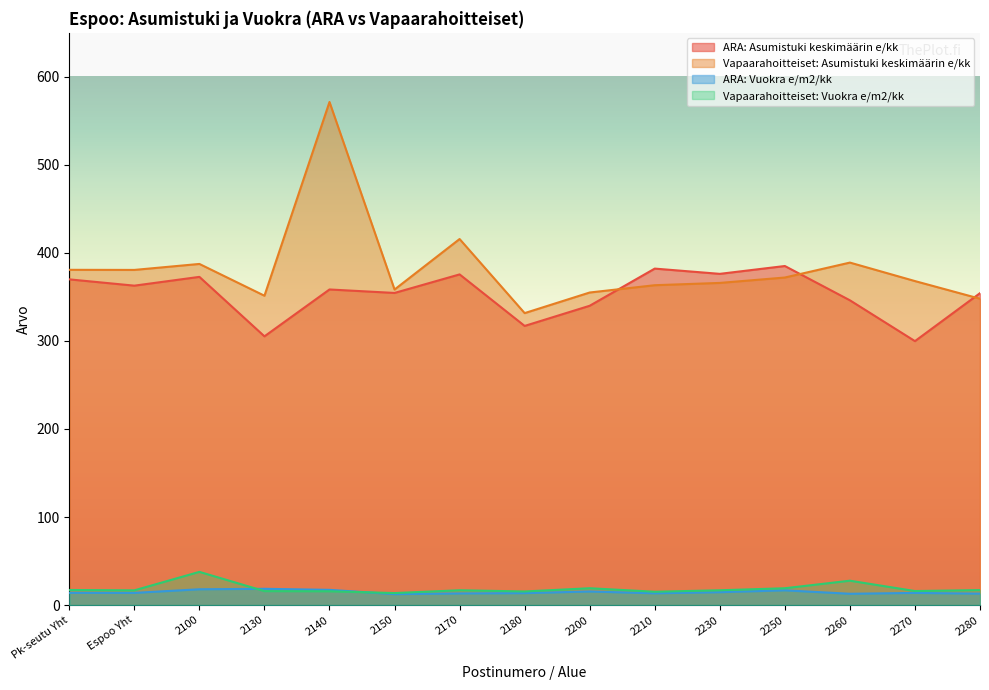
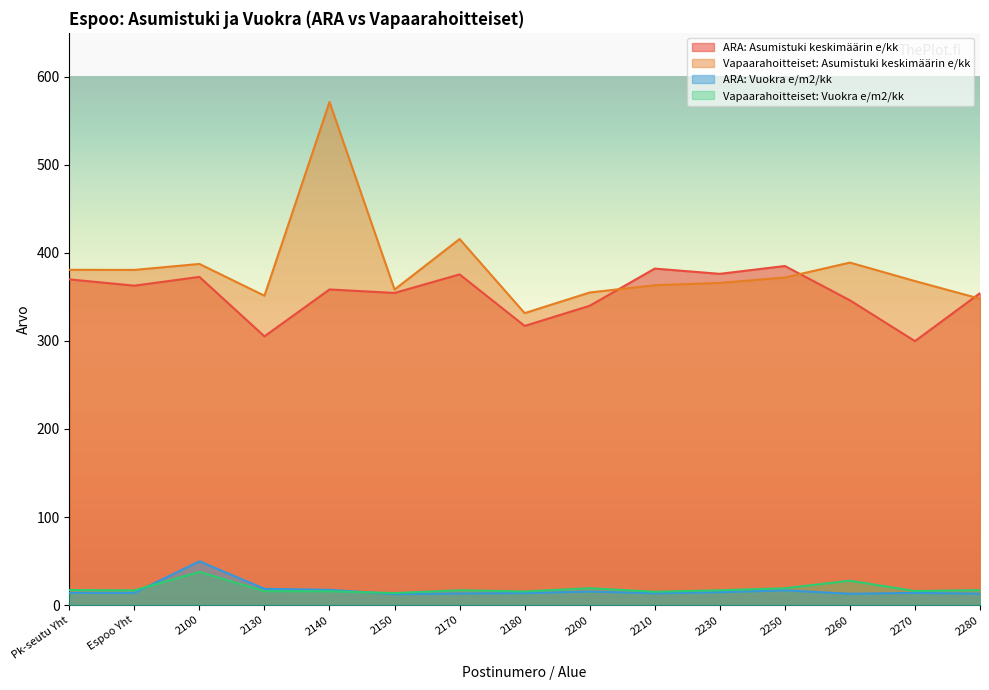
ARA: Vuokra e/m2/kk, 2100: 20 -> 50
